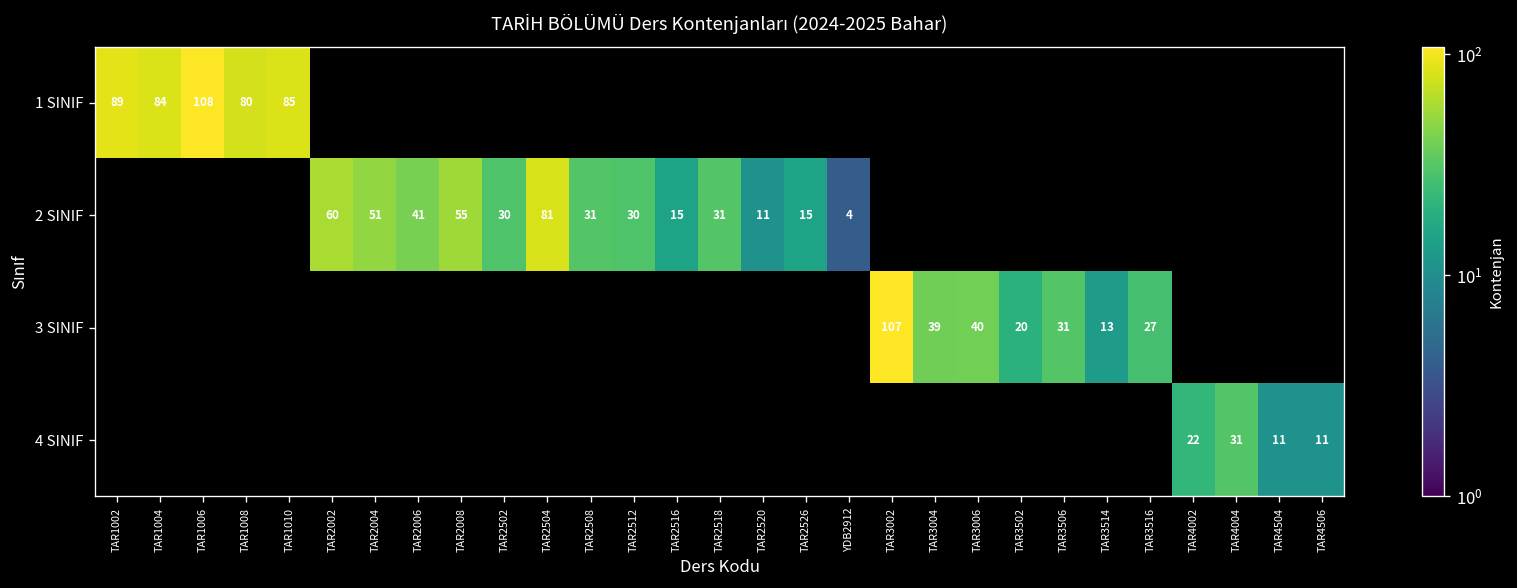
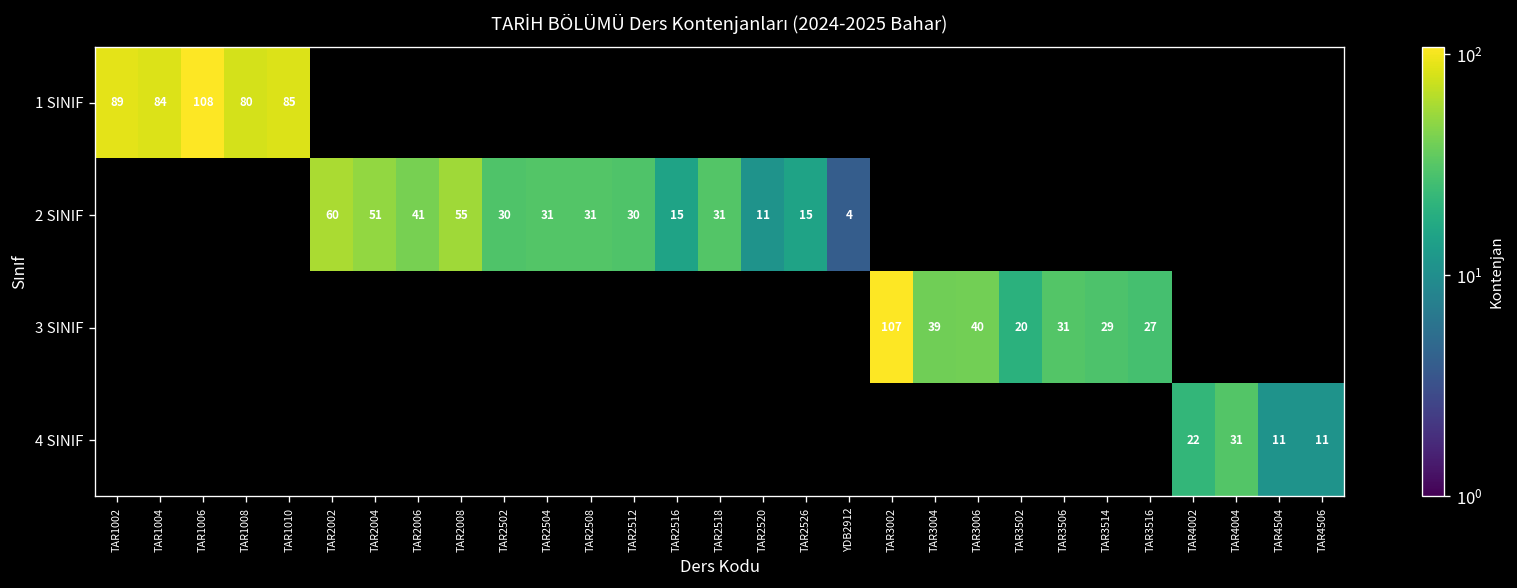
2 SINIF, TAR2504: 81 -> 31
3 SINIF, TAR3514: 13 -> 29
